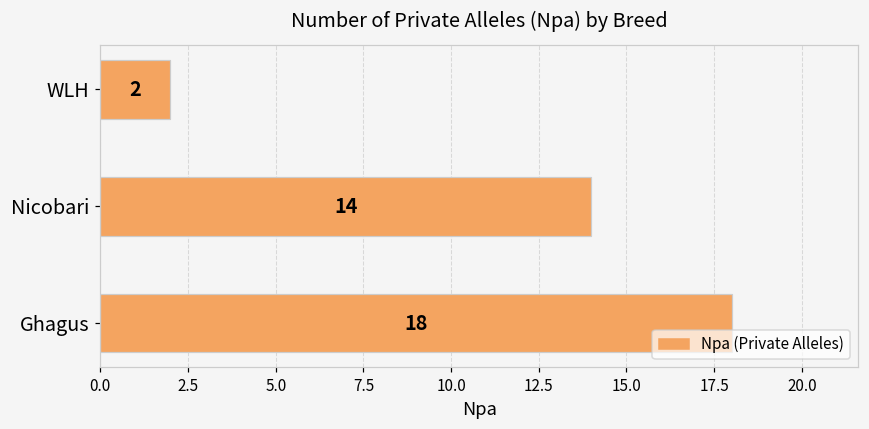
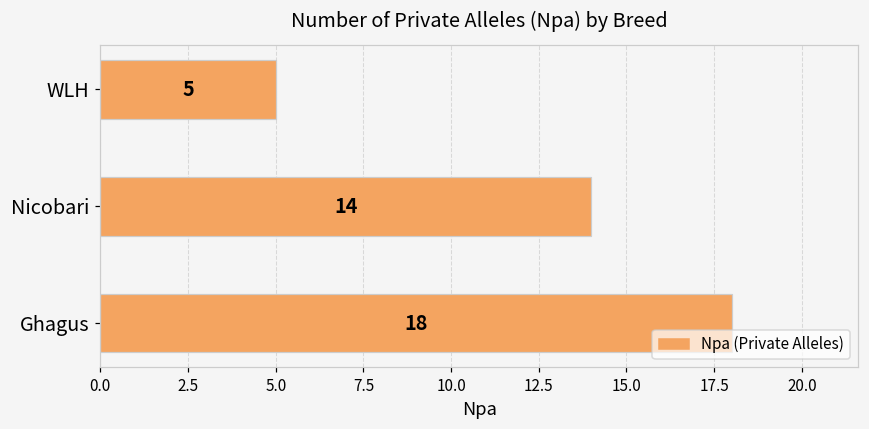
WLH: 2 -> 5
